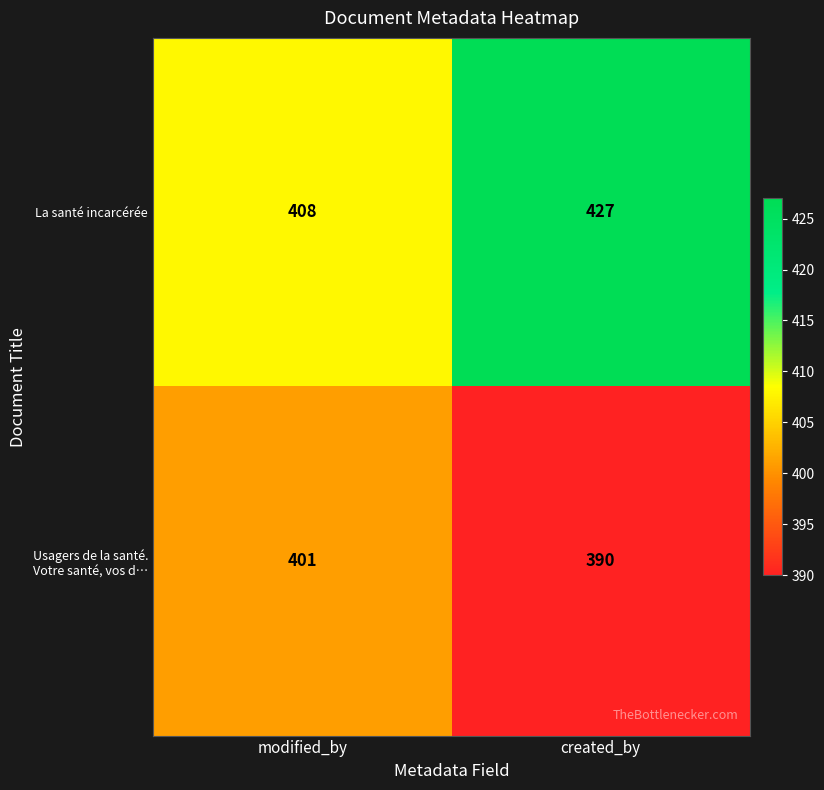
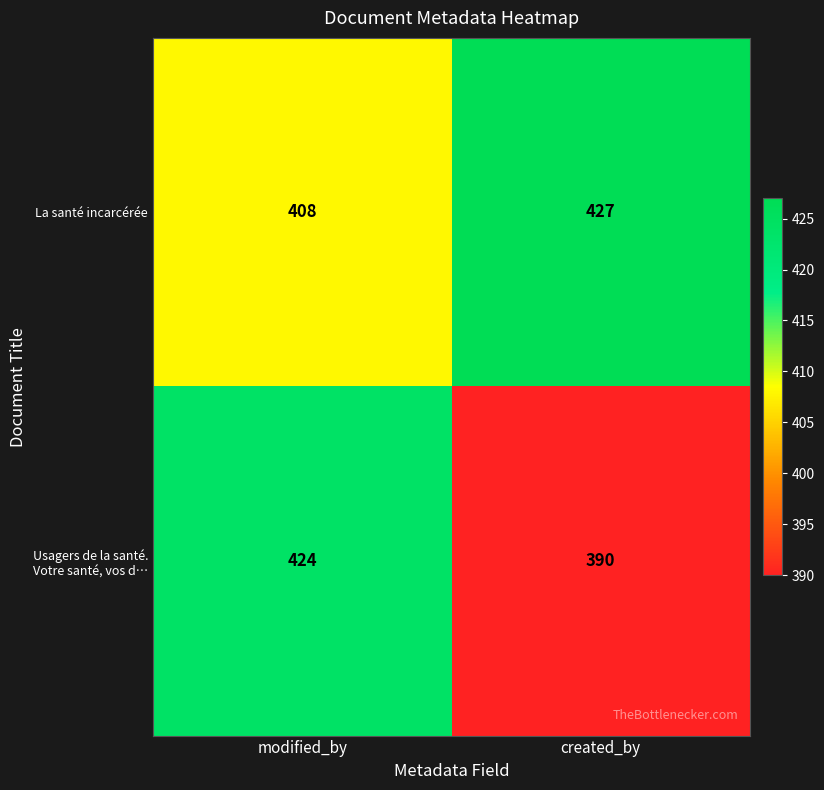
Usagers de la santé. Votre santé, vos d…, modified_by: 401 -> 424
